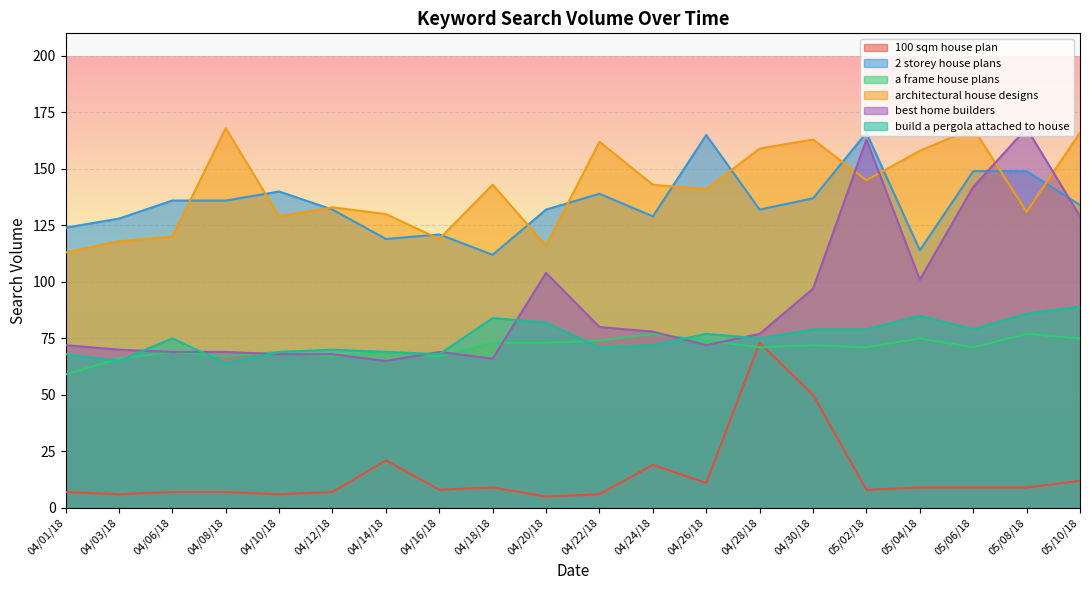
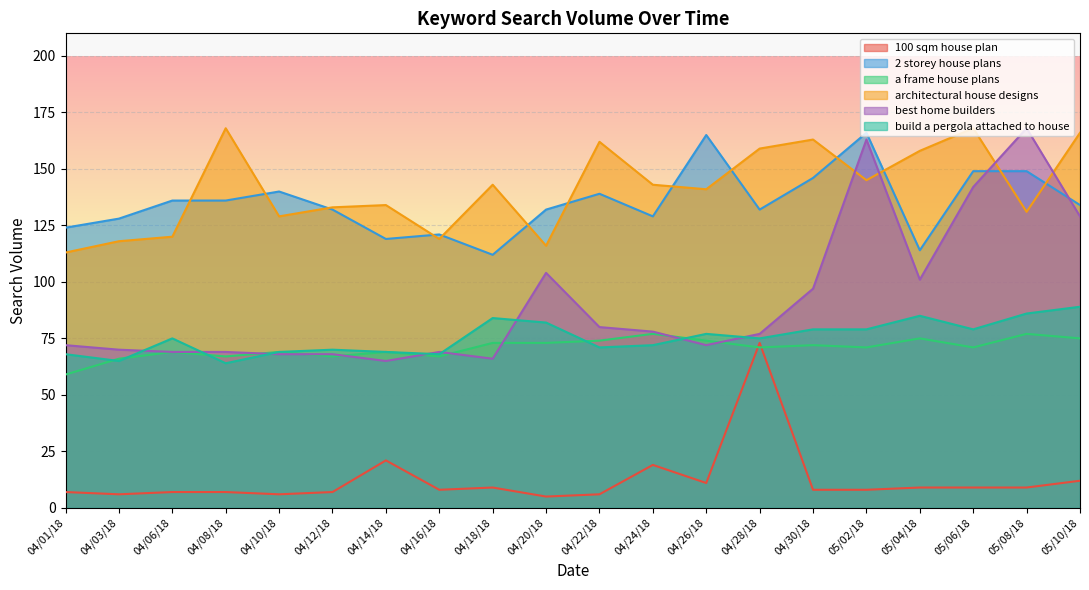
architectural house designs, 04/14/18: 130 -> 134
100 sqm house plan, 04/30/18: 50 -> 8
2 storey house plans, 04/30/18: 137 -> 146
